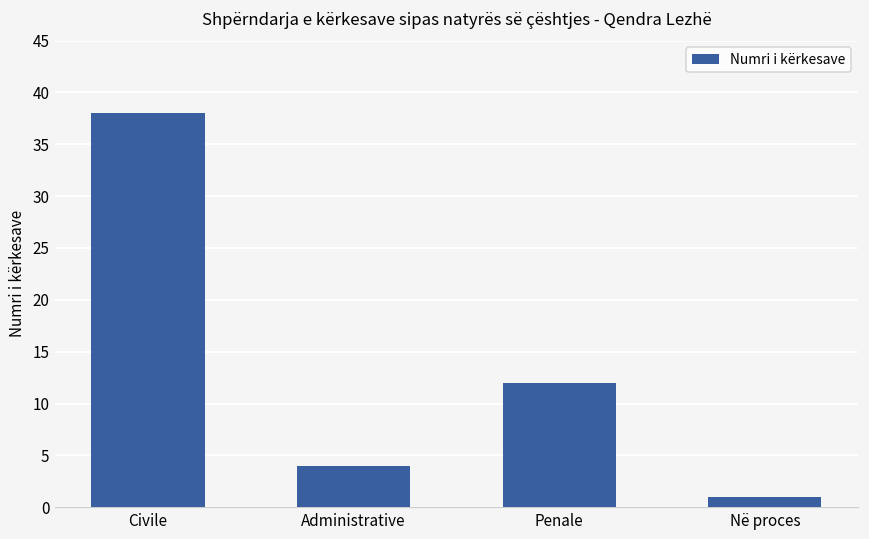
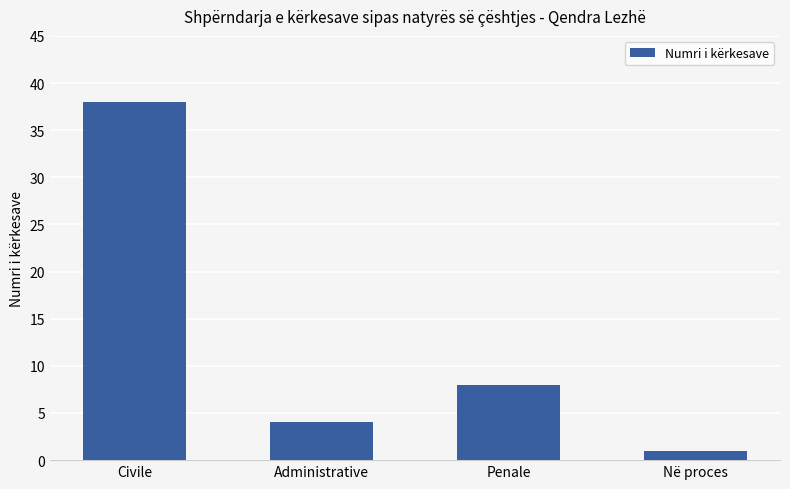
Penale: 12 -> 8
